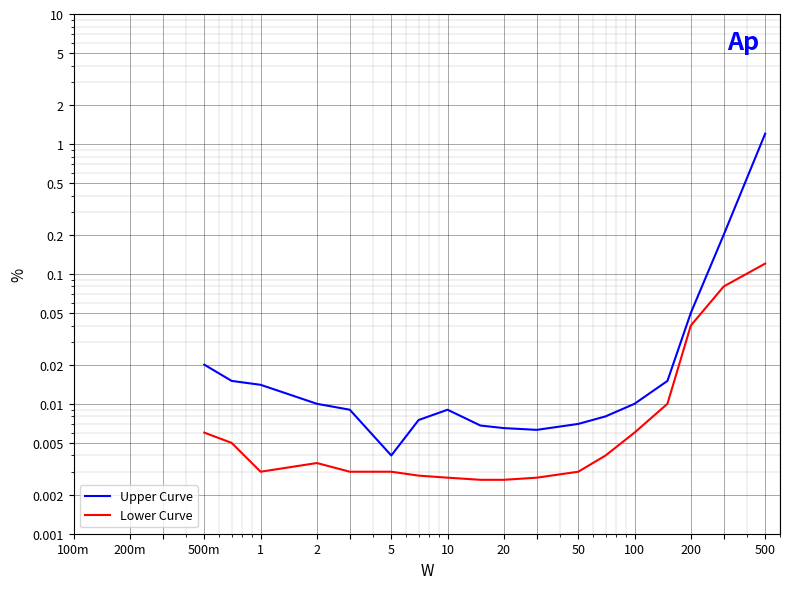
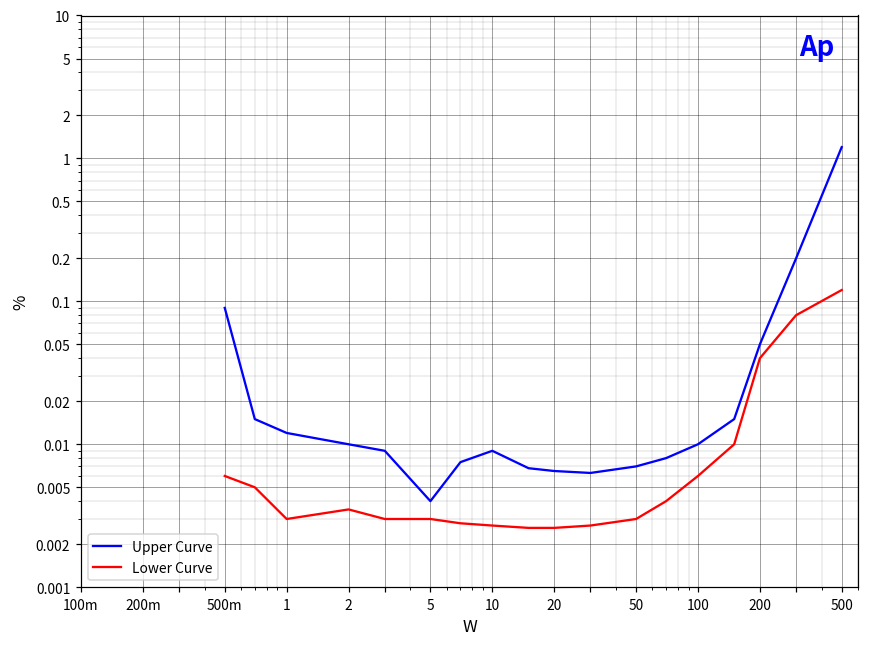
Upper Curve, 500m: 0.02 -> 0.09
Upper Curve, 1: 0.014 -> 0.012
